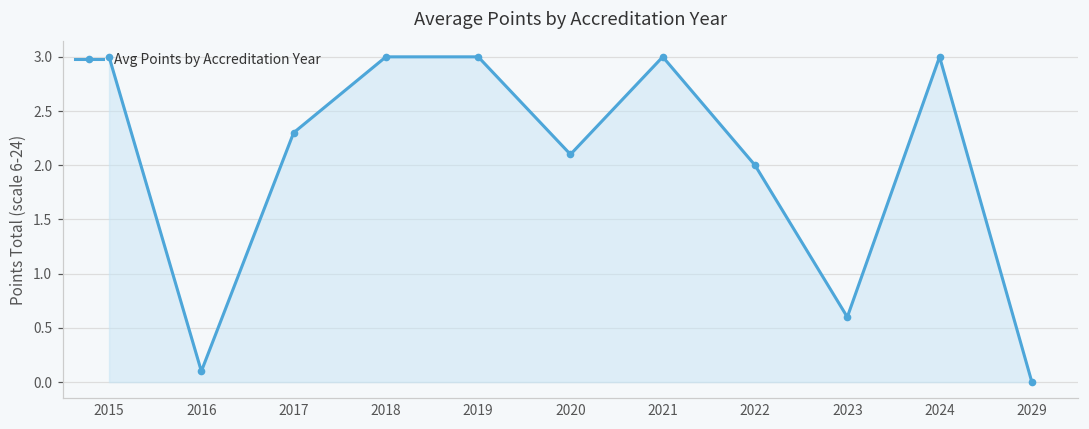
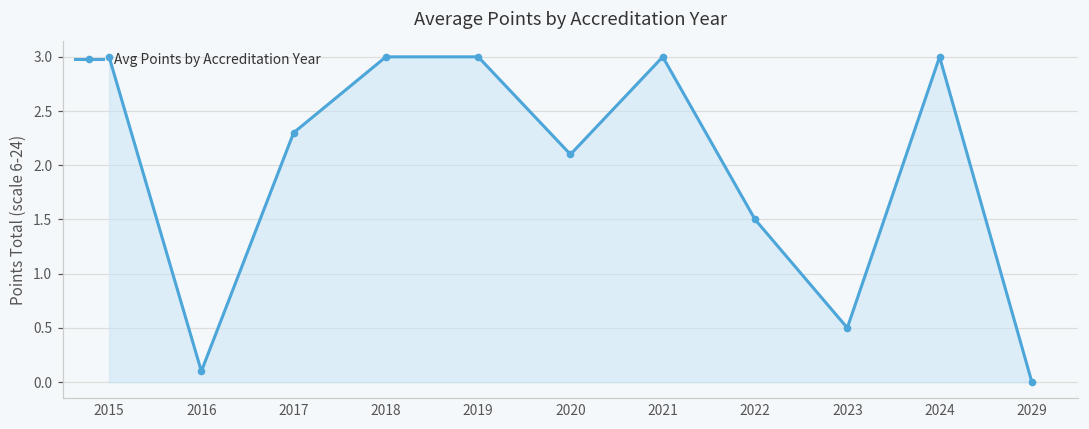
2022: 2.0 -> 1.5
2023: 0.6 -> 0.5
